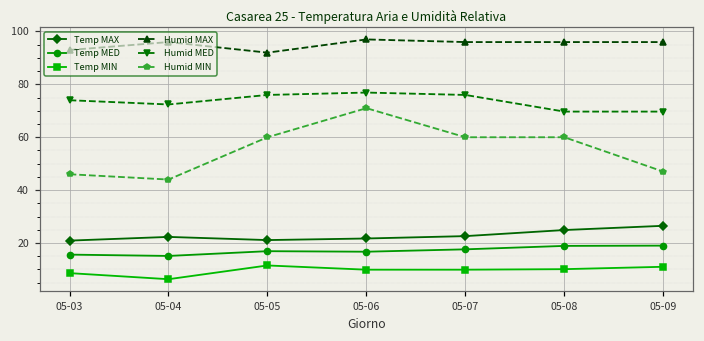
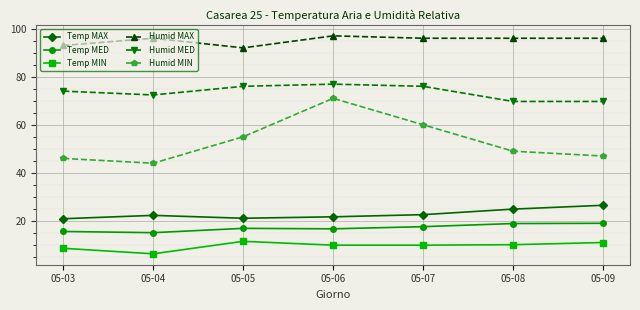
Humid MIN, 05-05: 60 -> 55
Humid MIN, 05-08: 60 -> 49
